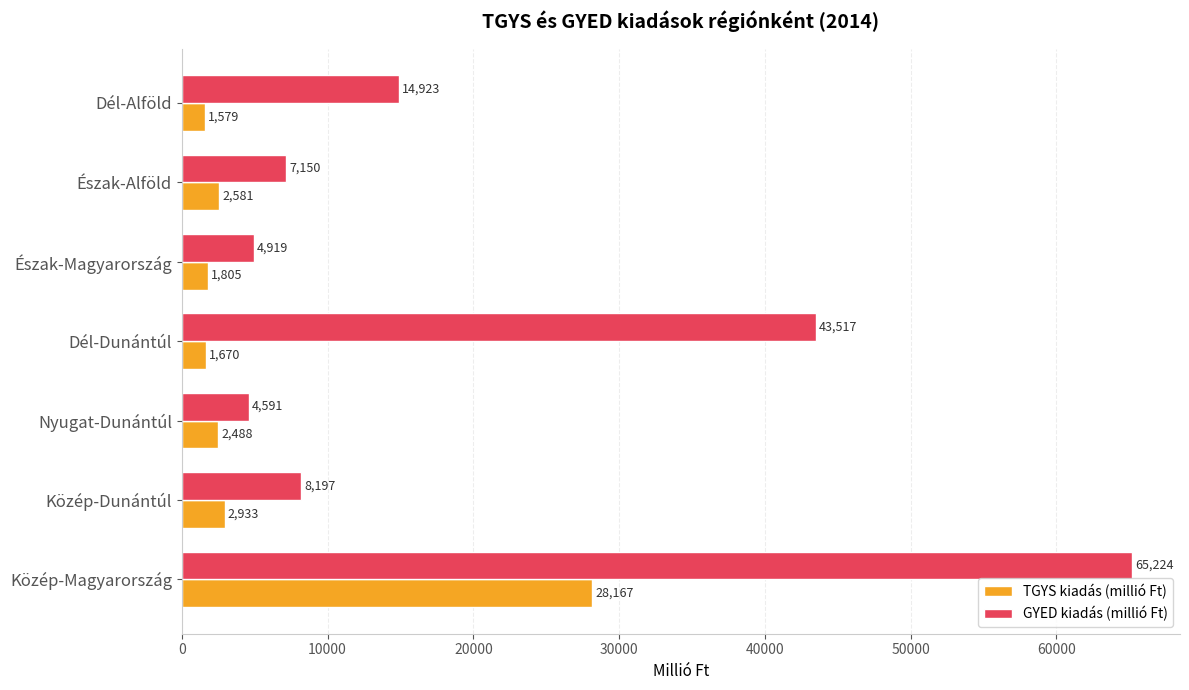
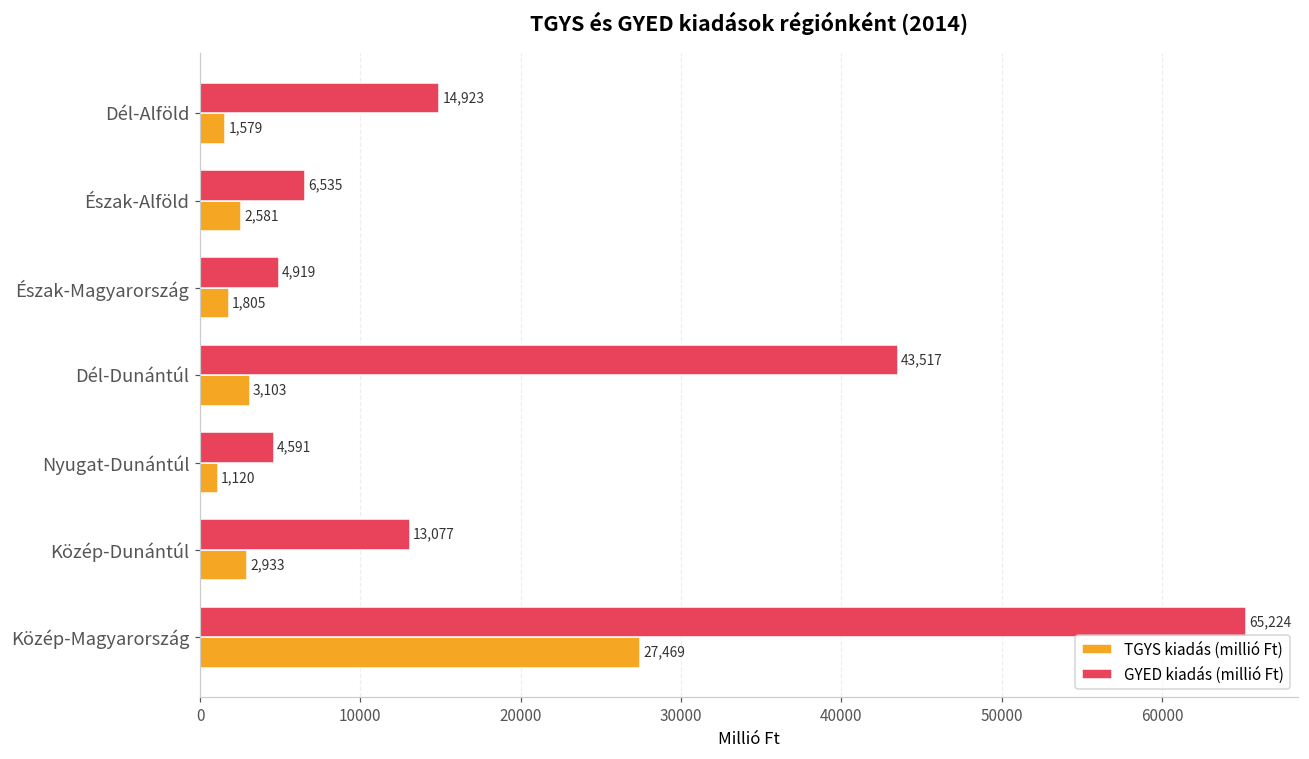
GYED kiadás (millió Ft), Észak-Alföld: 7,150 -> 6,535
TGYS kiadás (millió Ft), Dél-Dunántúl: 1,670 -> 3,103
TGYS kiadás (millió Ft), Nyugat-Dunántúl: 2,488 -> 1,120
GYED kiadás (millió Ft), Közép-Dunántúl: 8,197 -> 13,077
TGYS kiadás (millió Ft), Közép-Magyarország: 28,167 -> 27,469
